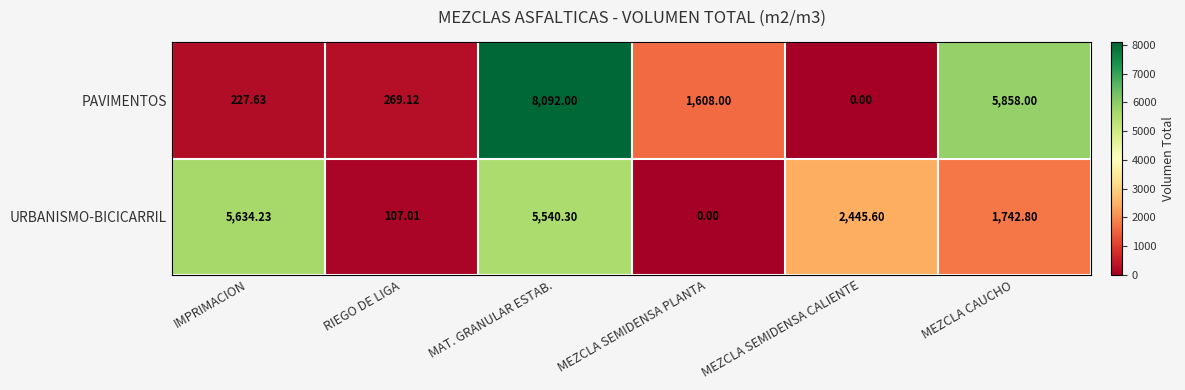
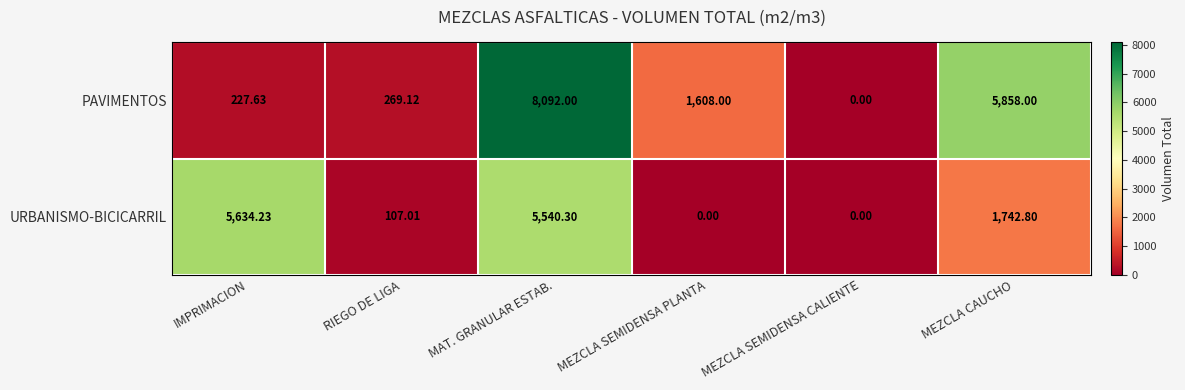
URBANISMO-BICICARRIL, MEZCLA SEMIDENSA CALIENTE: 2,445.60 -> 0.00
